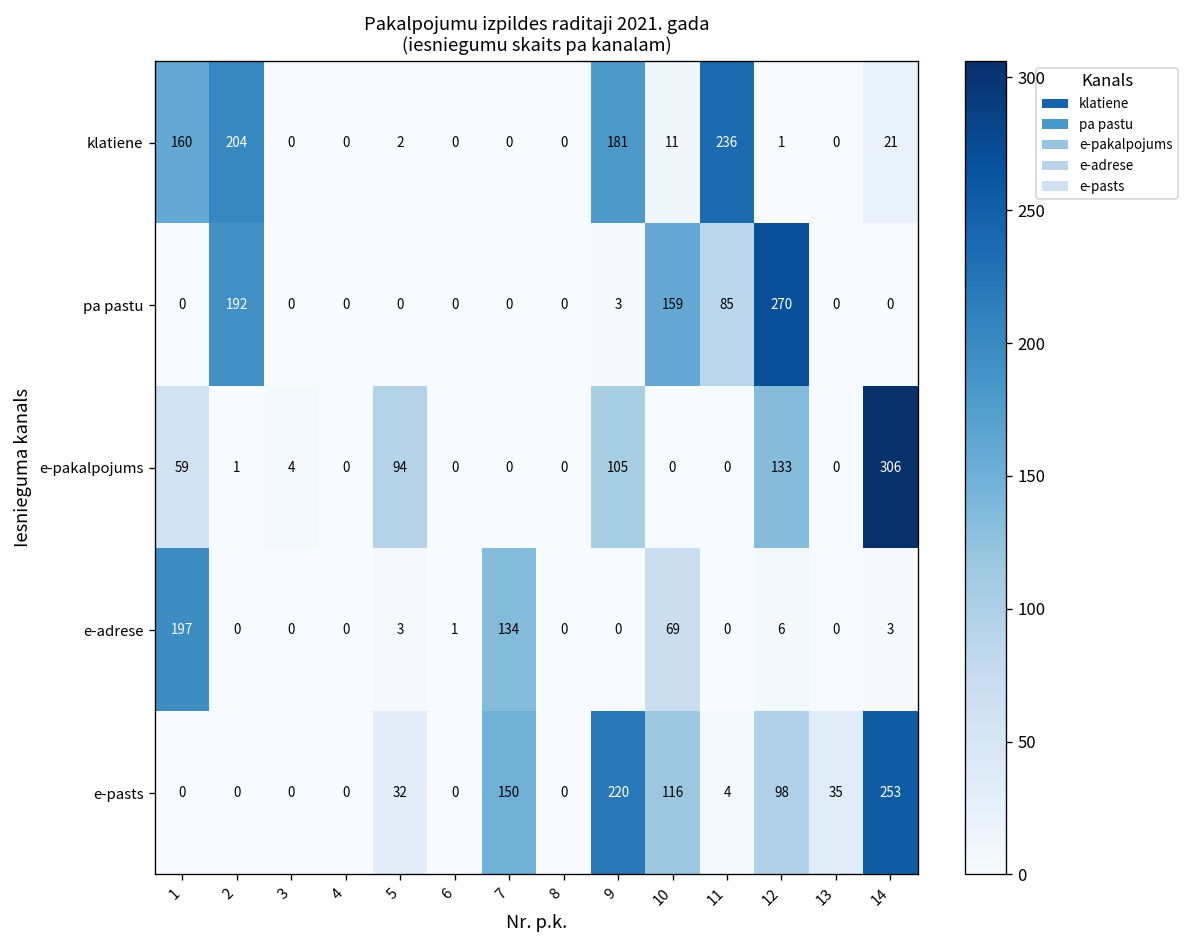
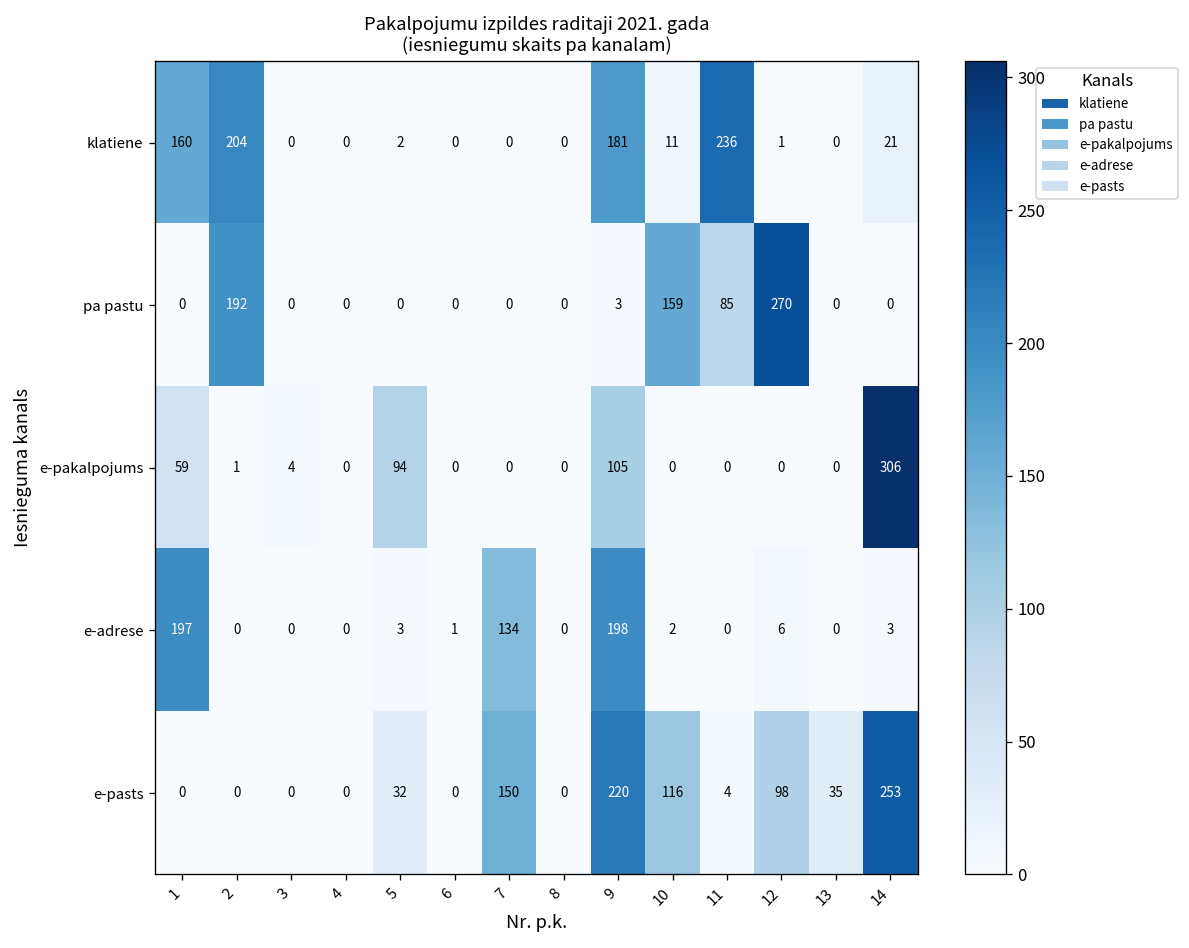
e-pakalpojums, 12: 133 -> 0
e-adrese, 9: 0 -> 198
e-adrese, 10: 69 -> 2
